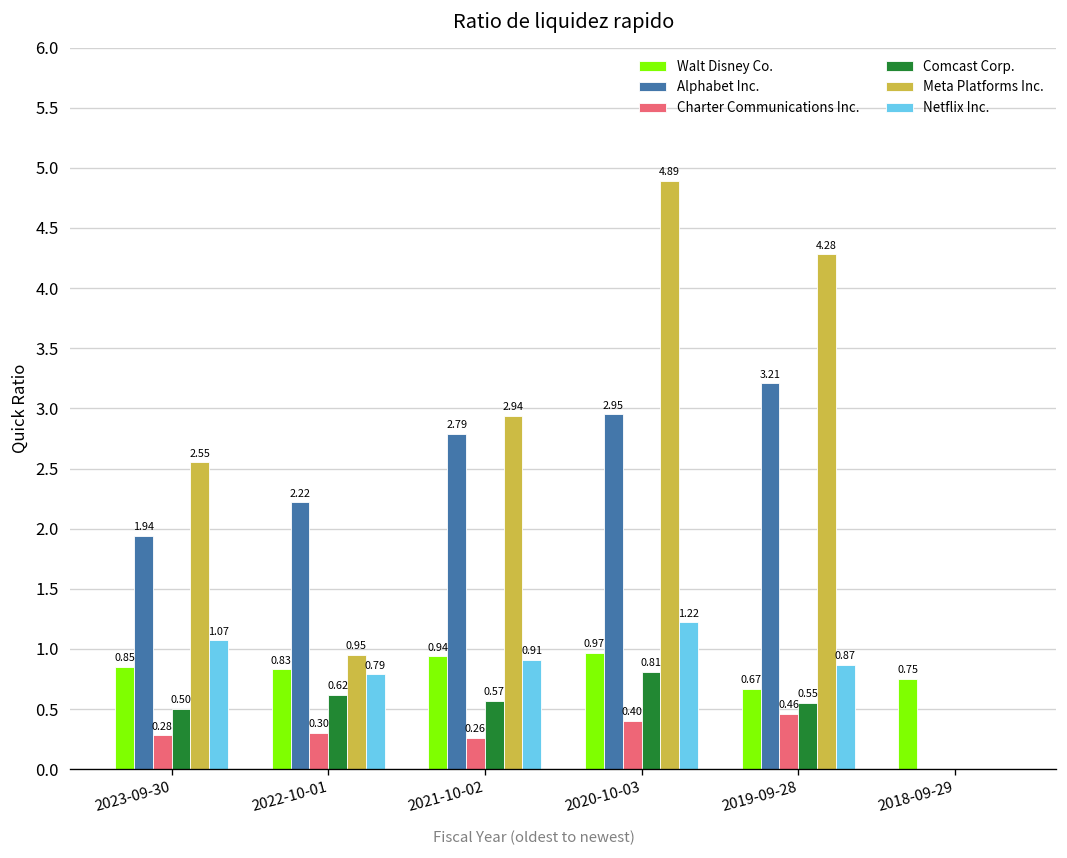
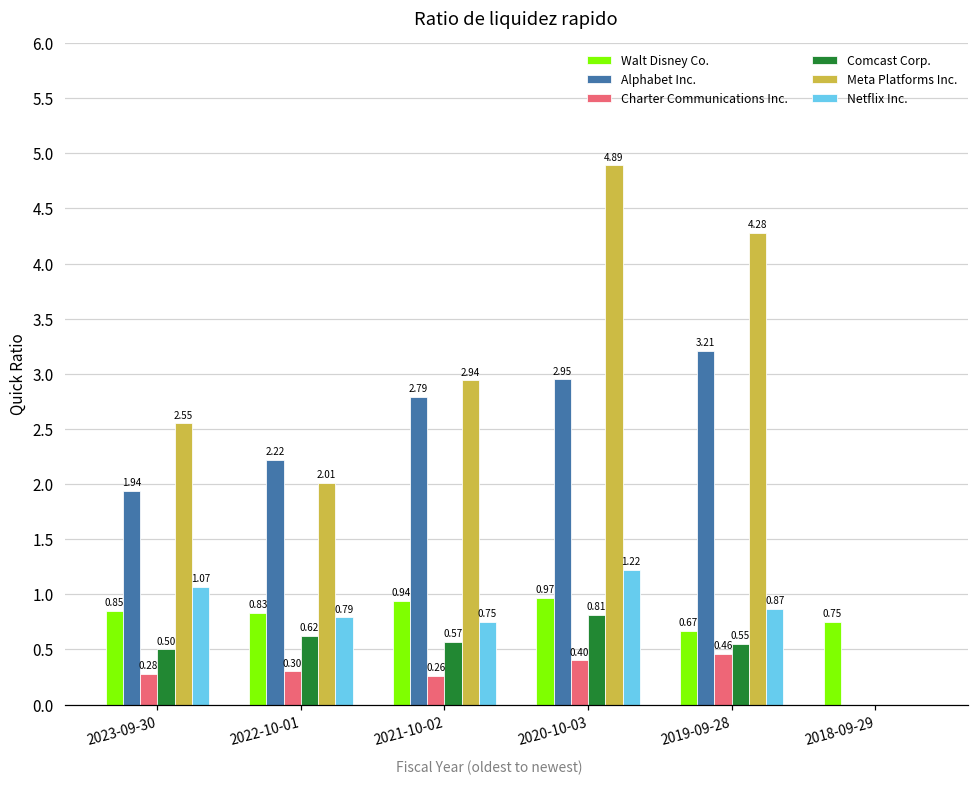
Meta Platforms Inc., 2022-10-01: 0.95 -> 2.01
Netflix Inc., 2021-10-02: 0.91 -> 0.75
